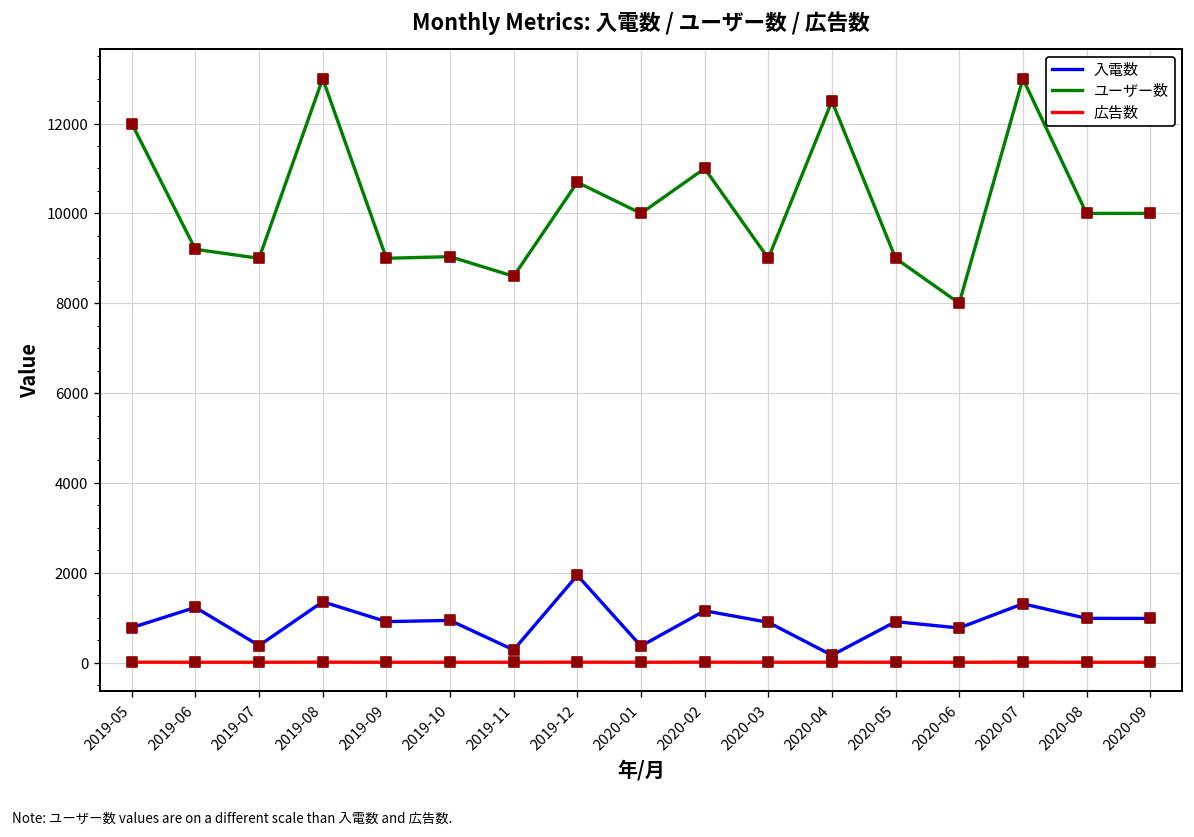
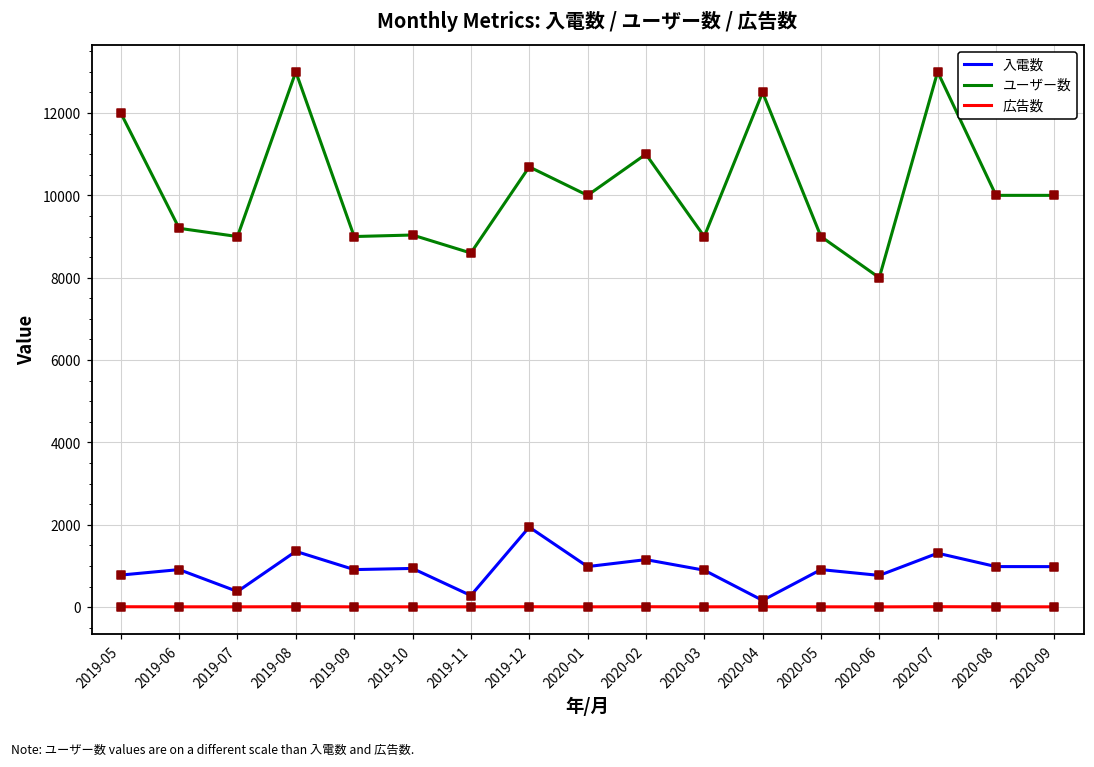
入電数, 2019-06: 1200 -> 900
入電数, 2020-01: 400 -> 1000
